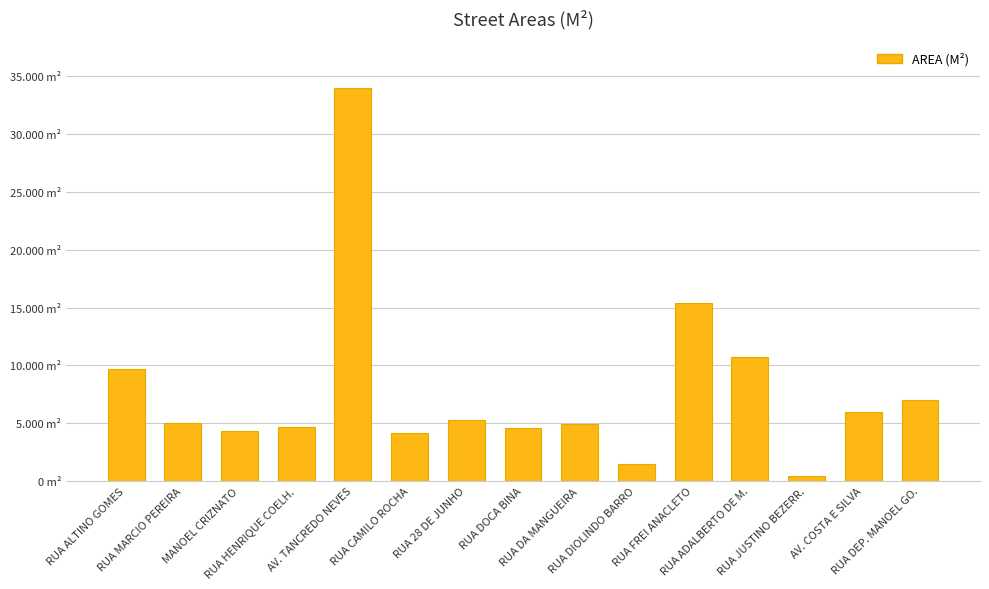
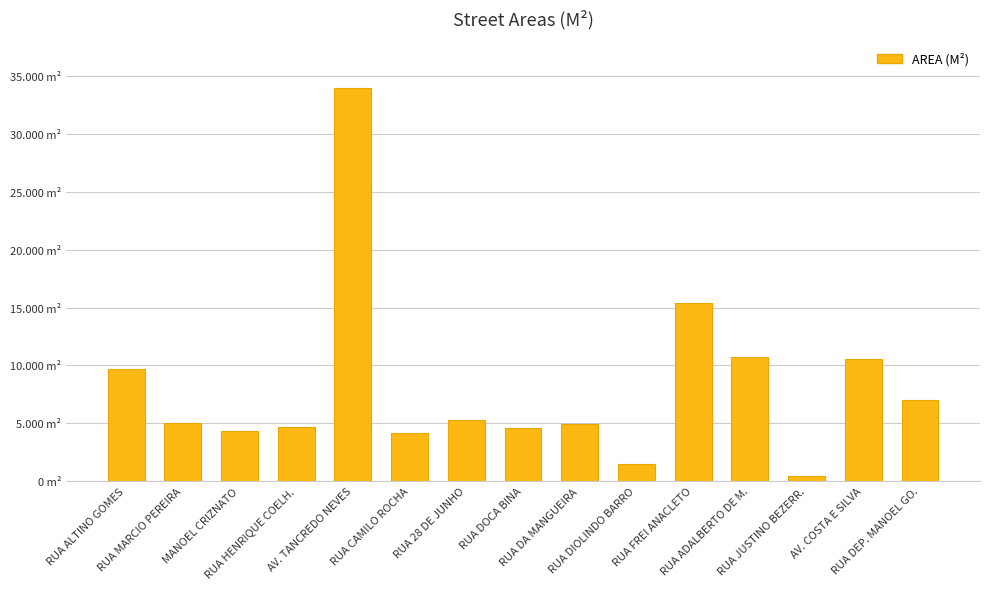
AV. COSTA E SILVA: 5.9 m² -> 10.5 m²
